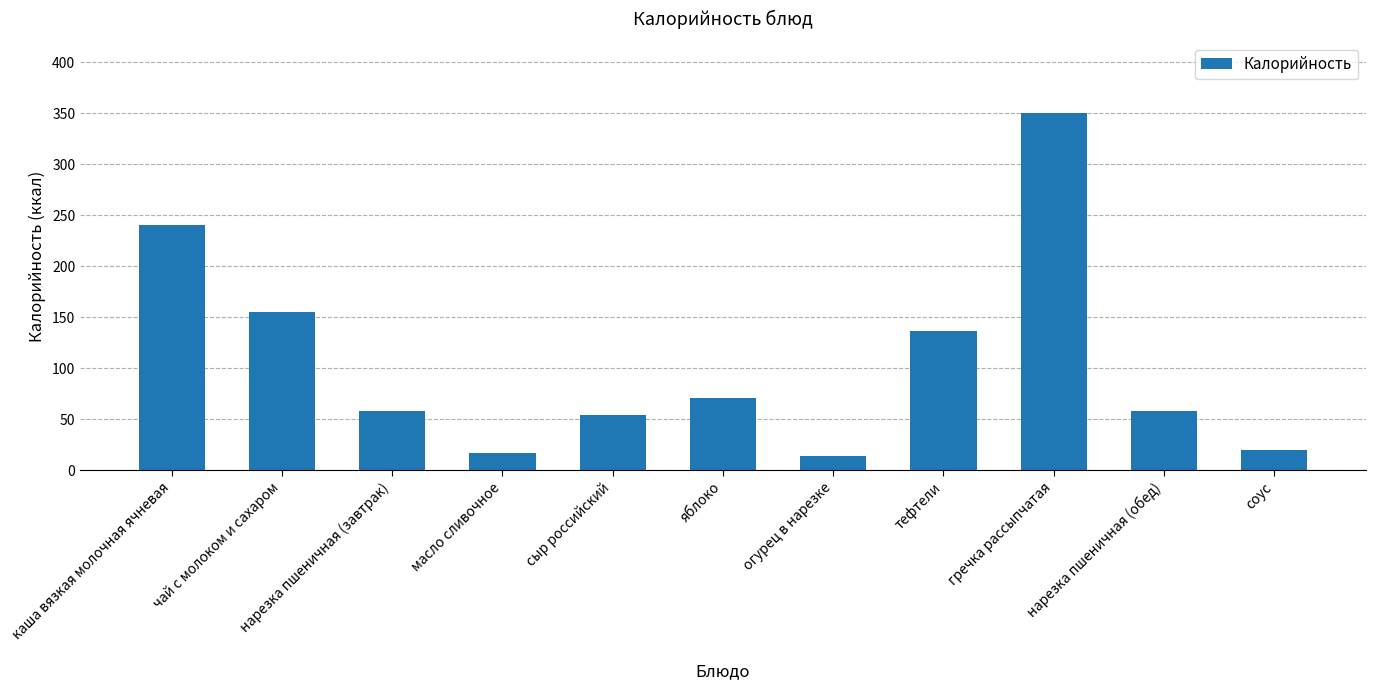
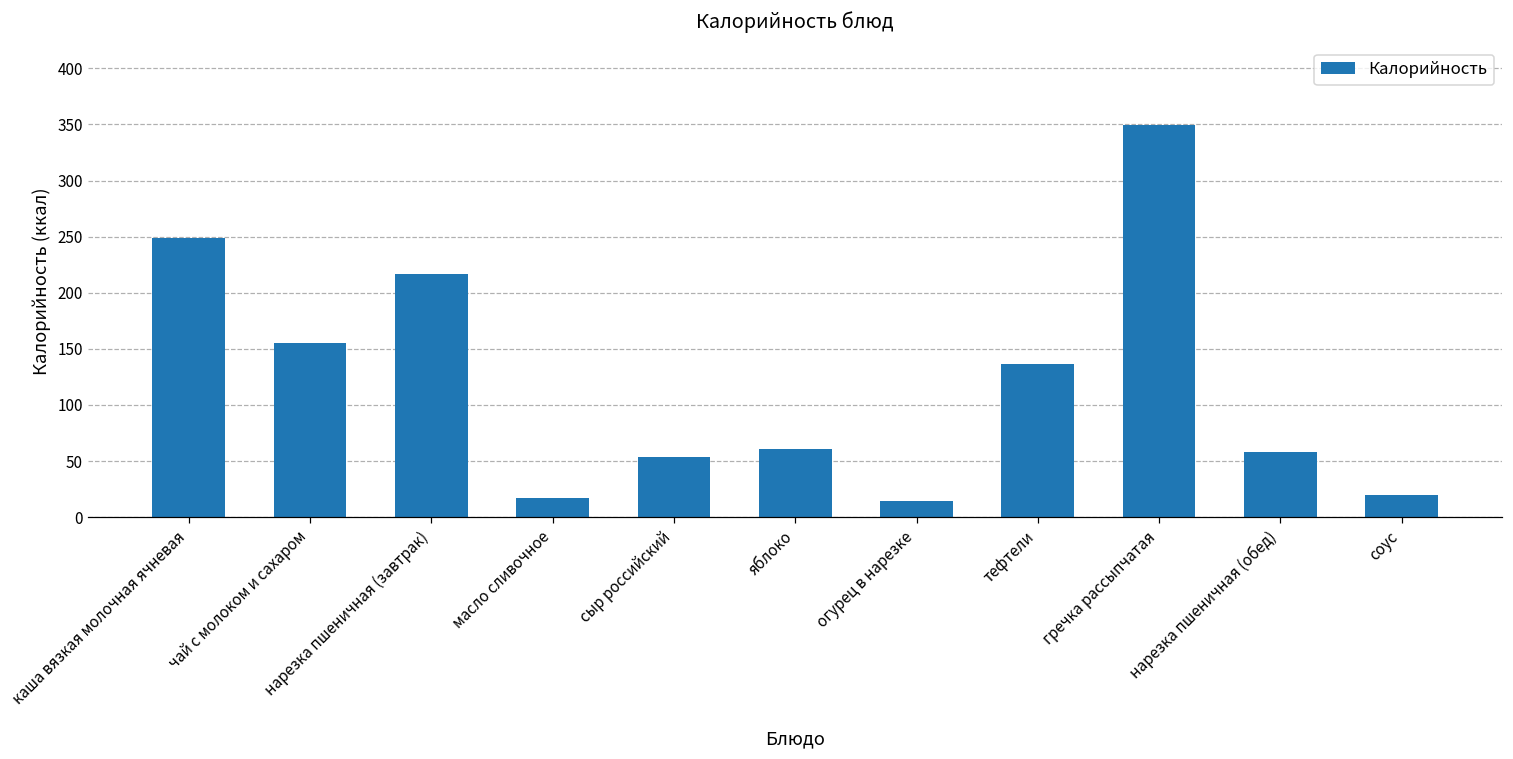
каша вязкая молочная ячневая: 241 -> 249
нарезка пшеничная (завтрак): 58 -> 217
яблоко: 71 -> 61
